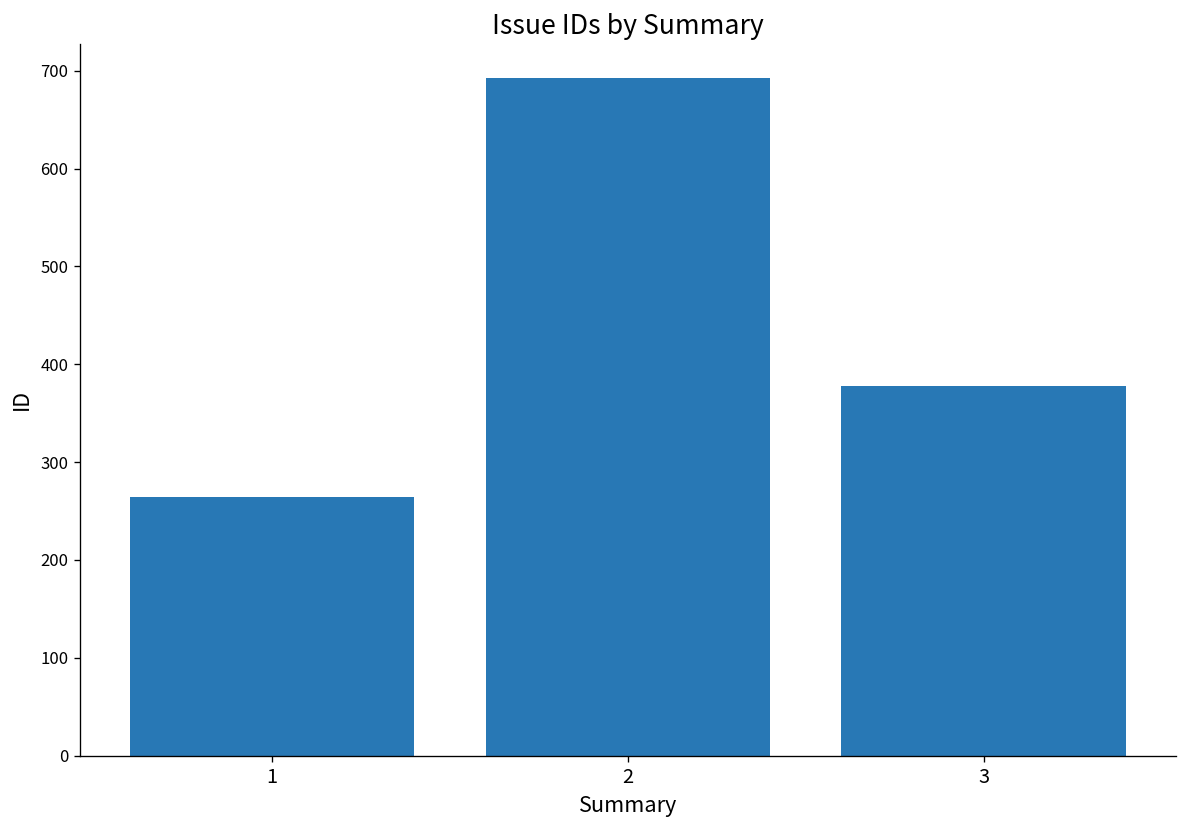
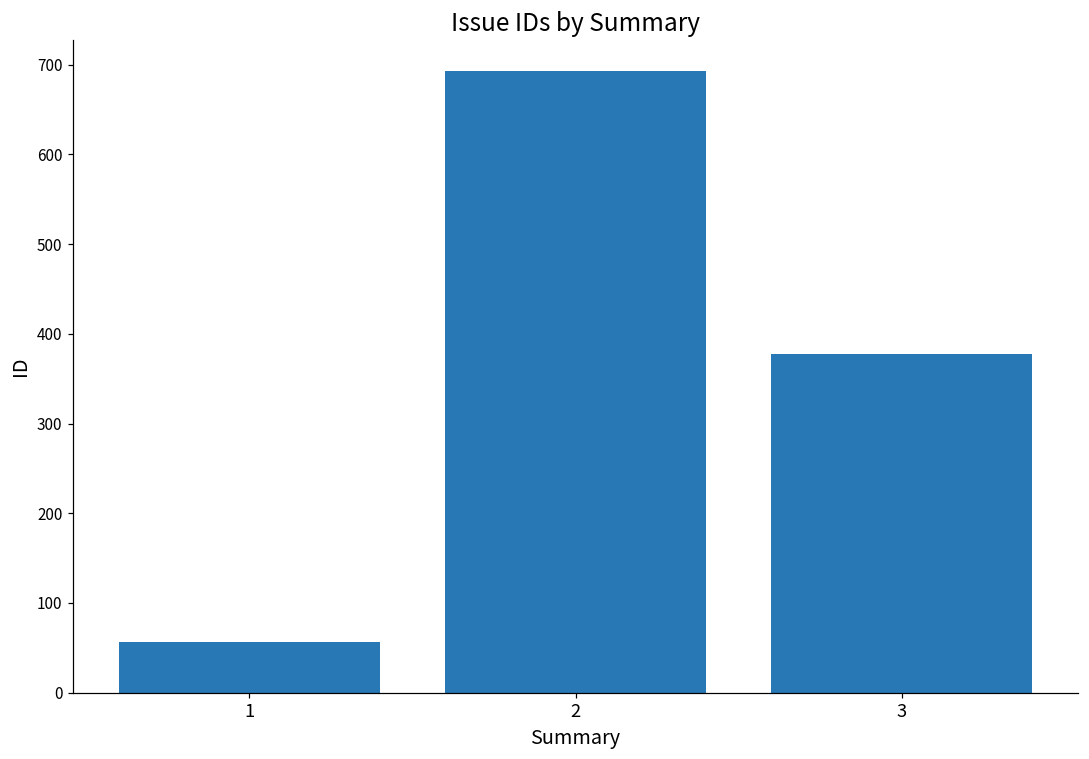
1: 260 -> 60
